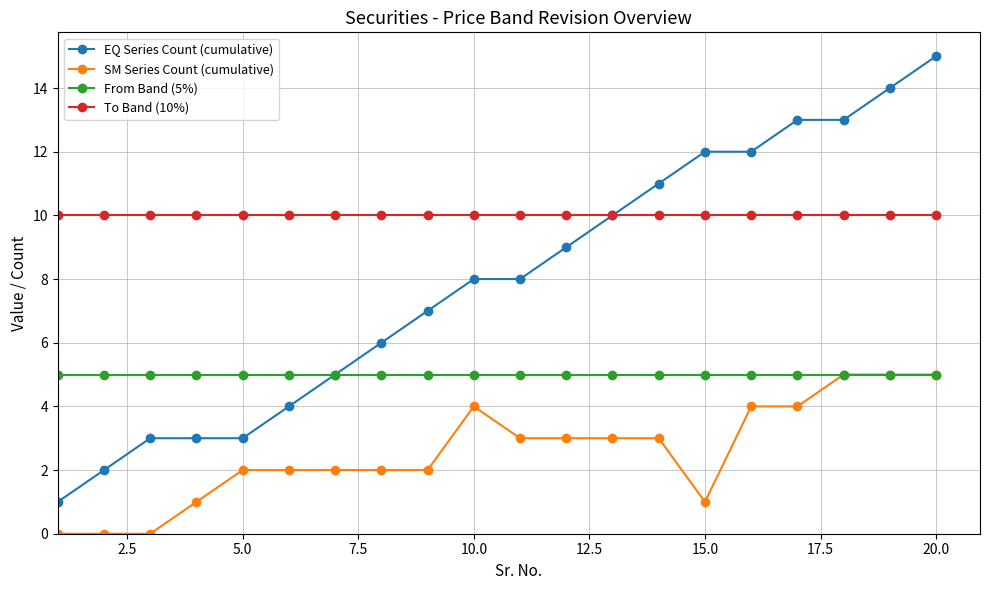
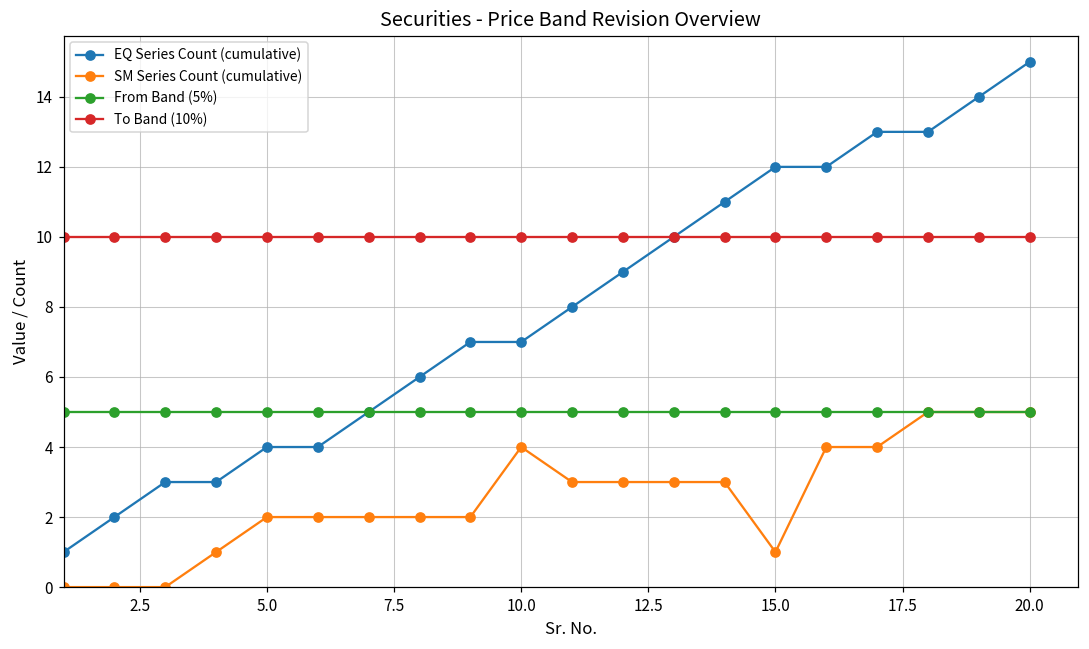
EQ Series Count (cumulative), 5.0: 3 -> 4
EQ Series Count (cumulative), 10.0: 8 -> 7
